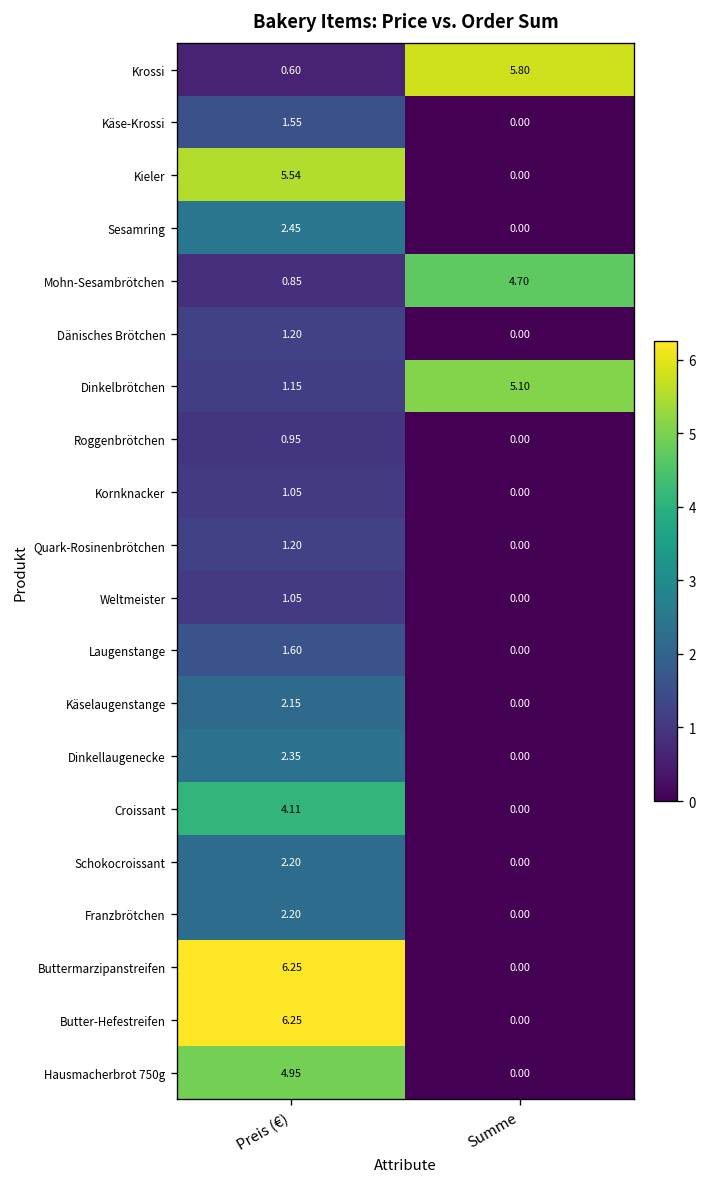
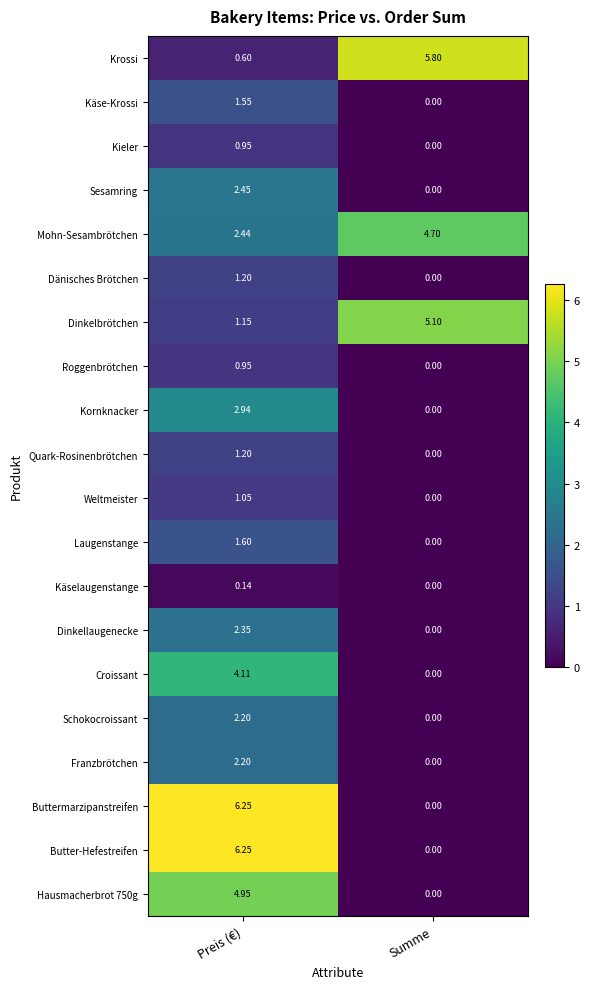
Kieler, Preis (€): 5.54 -> 0.95
Mohn-Sesambrötchen, Preis (€): 0.85 -> 2.44
Kornknacker, Preis (€): 1.05 -> 2.94
Käselaugenstange, Preis (€): 2.15 -> 0.14
